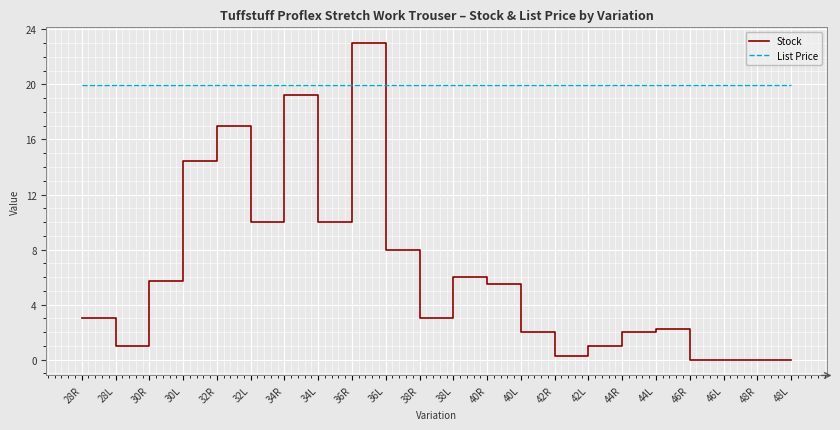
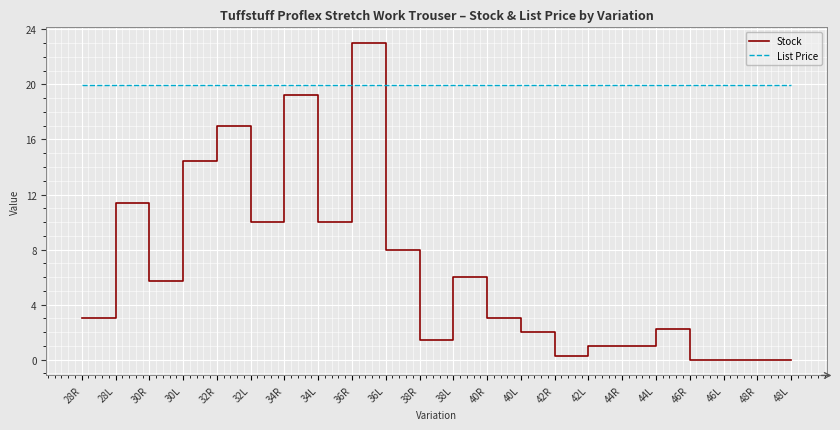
Stock, 28L: 1.0 -> 11.4
Stock, 38R: 3.0 -> 1.4
Stock, 40R: 5.5 -> 3.0
Stock, 44R: 2 -> 1
